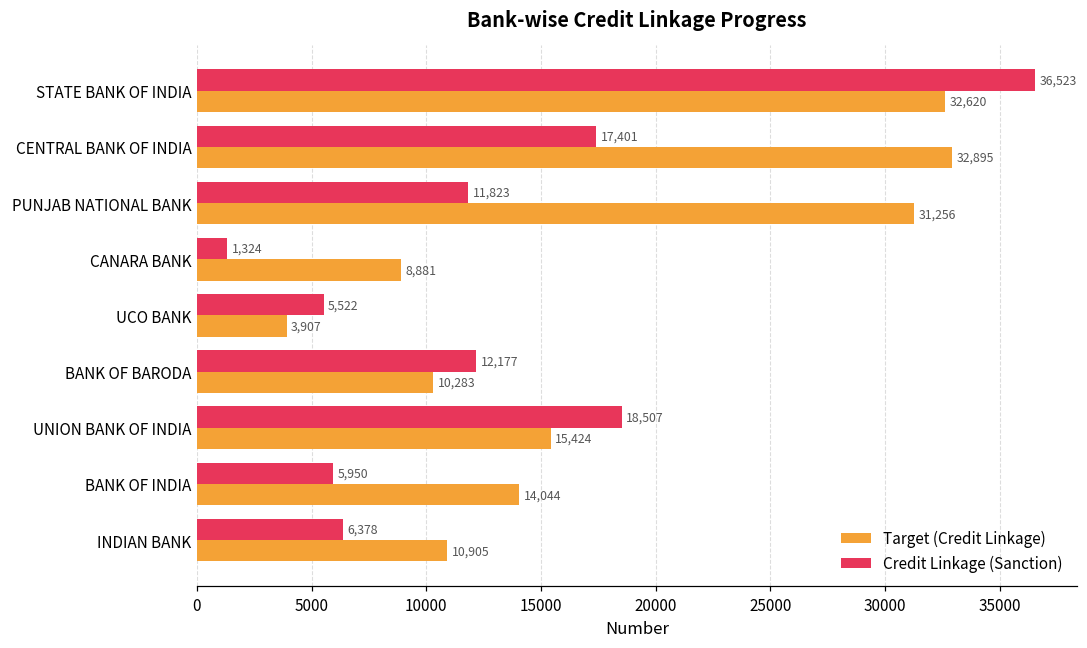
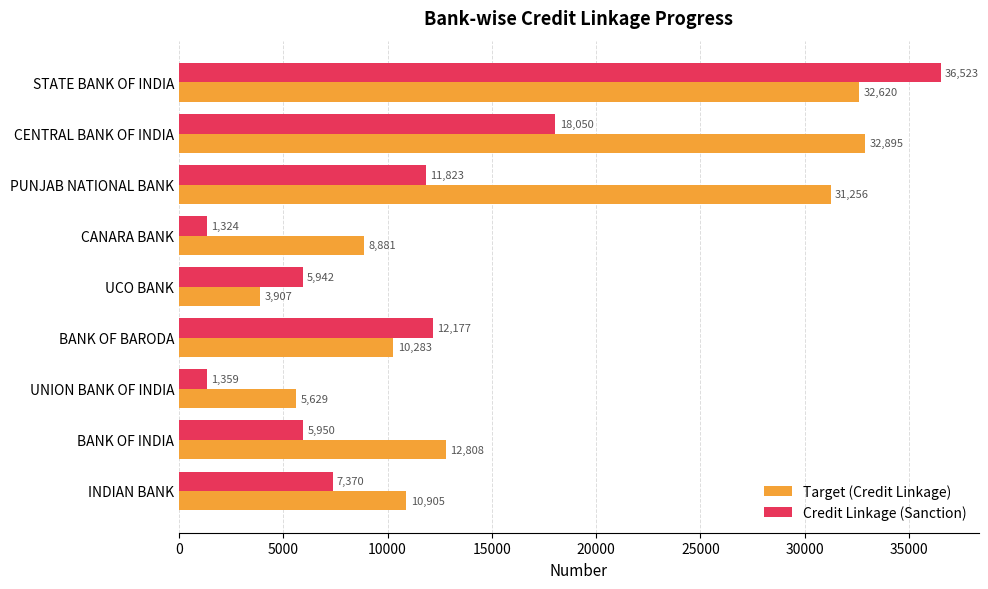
Credit Linkage (Sanction), CENTRAL BANK OF INDIA: 17,401 -> 18,050
Credit Linkage (Sanction), UCO BANK: 5,522 -> 5,942
Credit Linkage (Sanction), UNION BANK OF INDIA: 18,507 -> 1,359
Target (Credit Linkage), UNION BANK OF INDIA: 15,424 -> 5,629
Target (Credit Linkage), BANK OF INDIA: 14,044 -> 12,808
Credit Linkage (Sanction), INDIAN BANK: 6,378 -> 7,370
